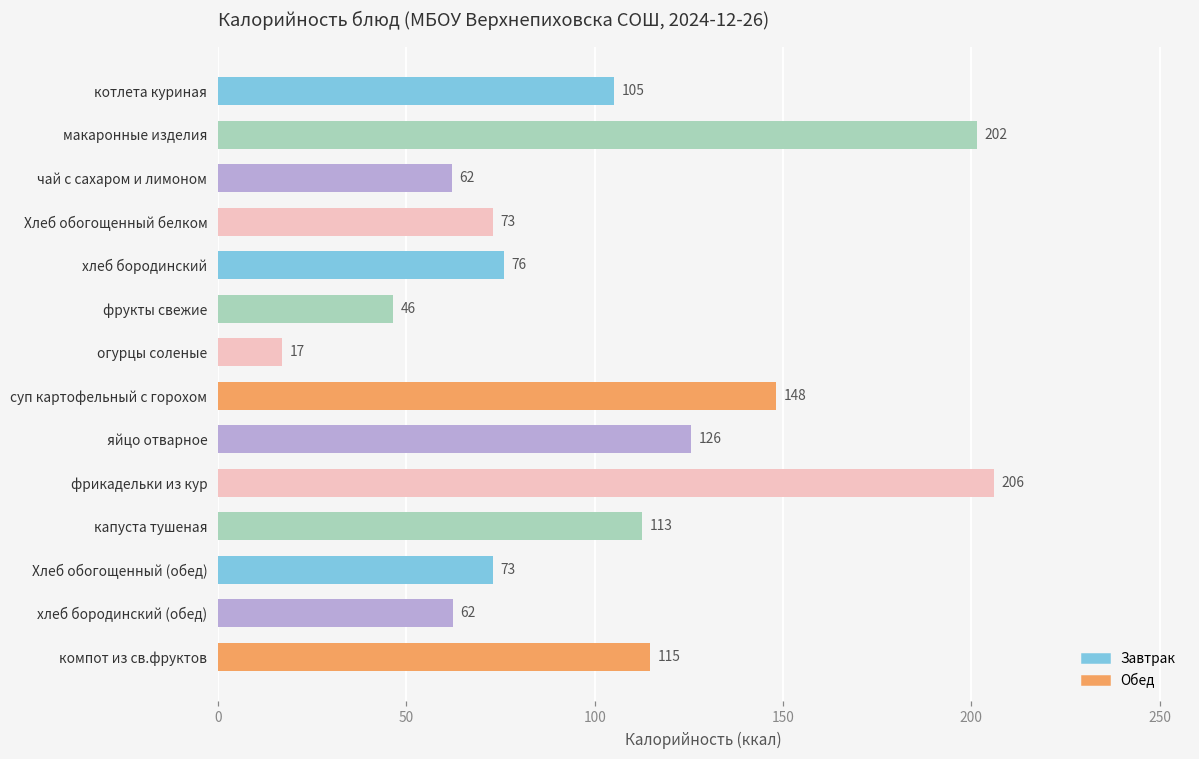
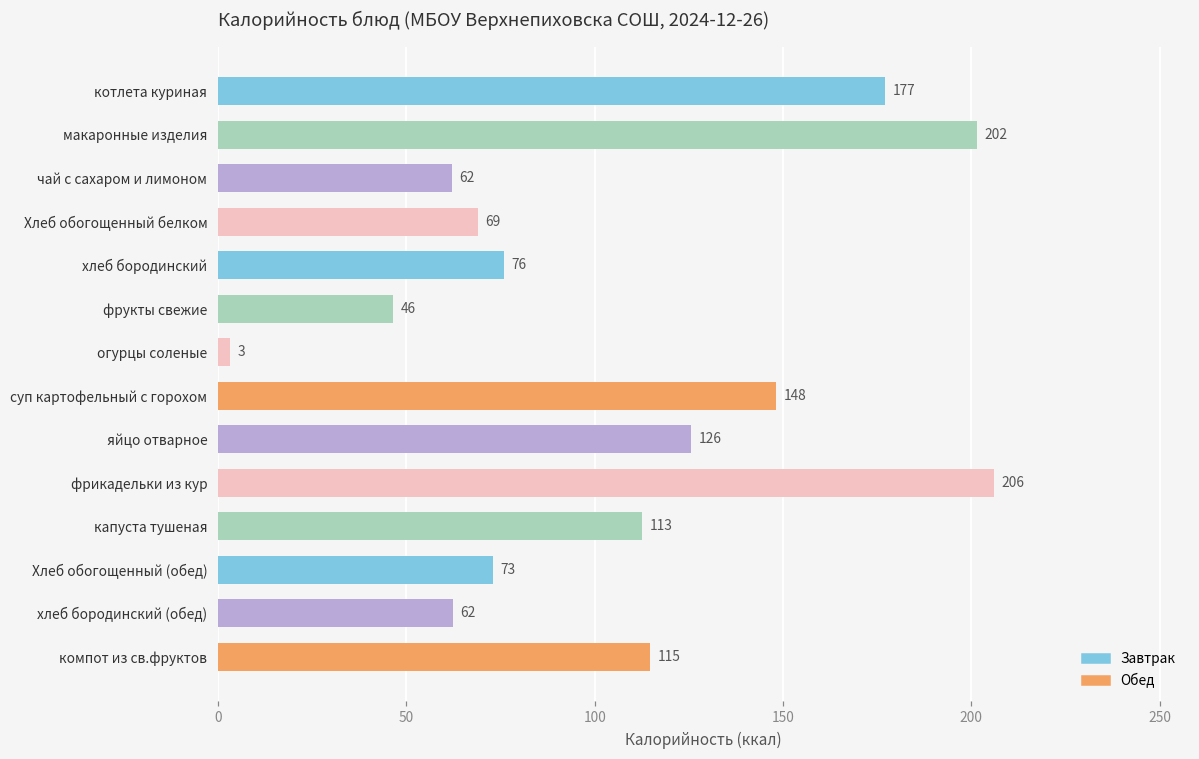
котлета куриная: 105 -> 177
Хлеб обогощенный белком: 73 -> 69
огурцы соленые: 17 -> 3
